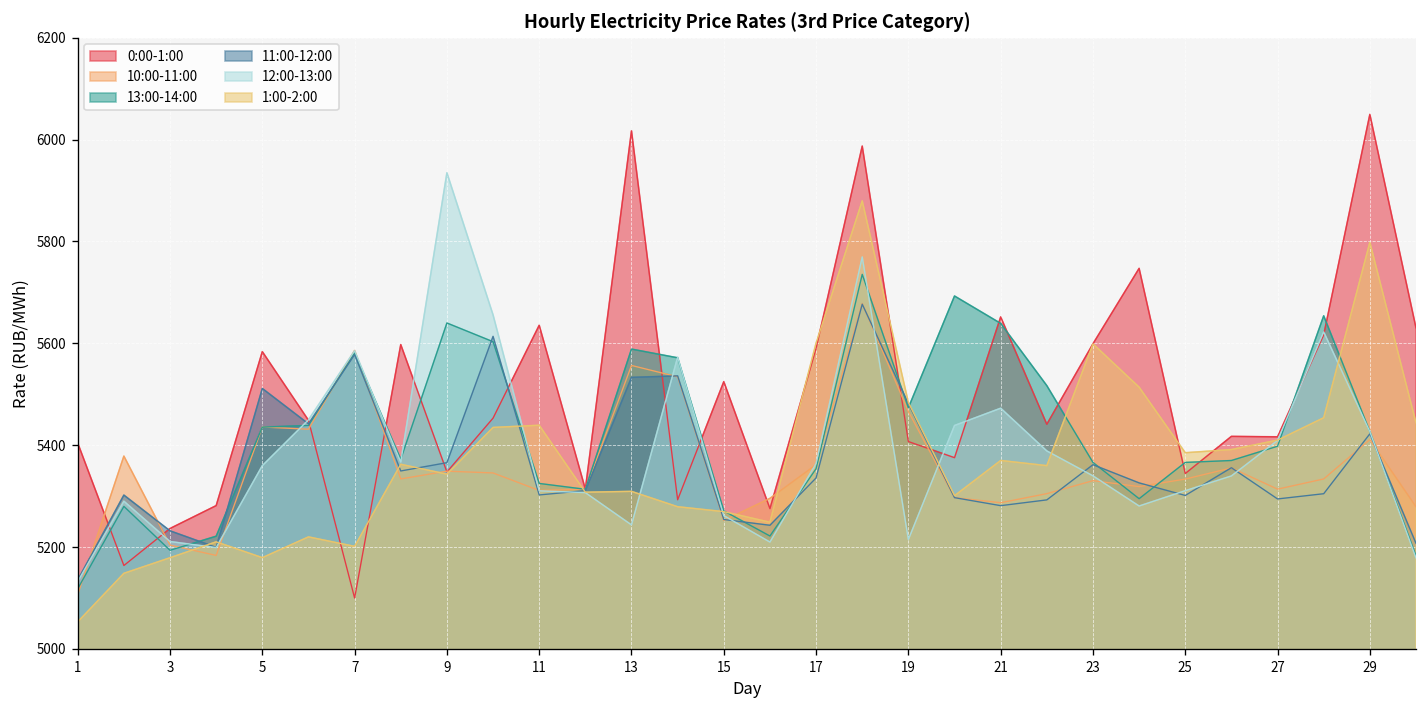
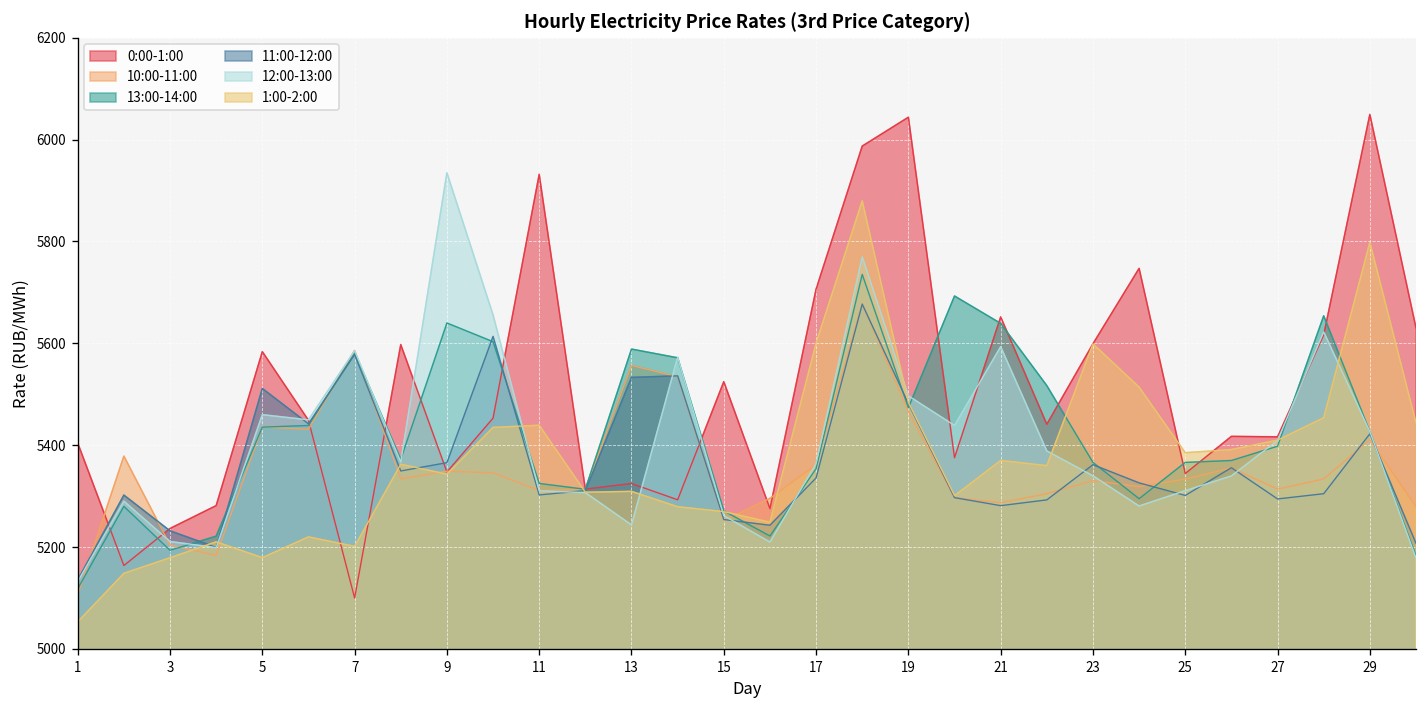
12:00-13:00, 5: 5360 -> 5460
0:00-1:00, 11: 5640 -> 5930
0:00-1:00, 13: 6020 -> 5320
0:00-1:00, 17: 5590 -> 5710
0:00-1:00, 19: 5410 -> 6040
12:00-13:00, 19: 5210 -> 5500
12:00-13:00, 21: 5470 -> 5590
